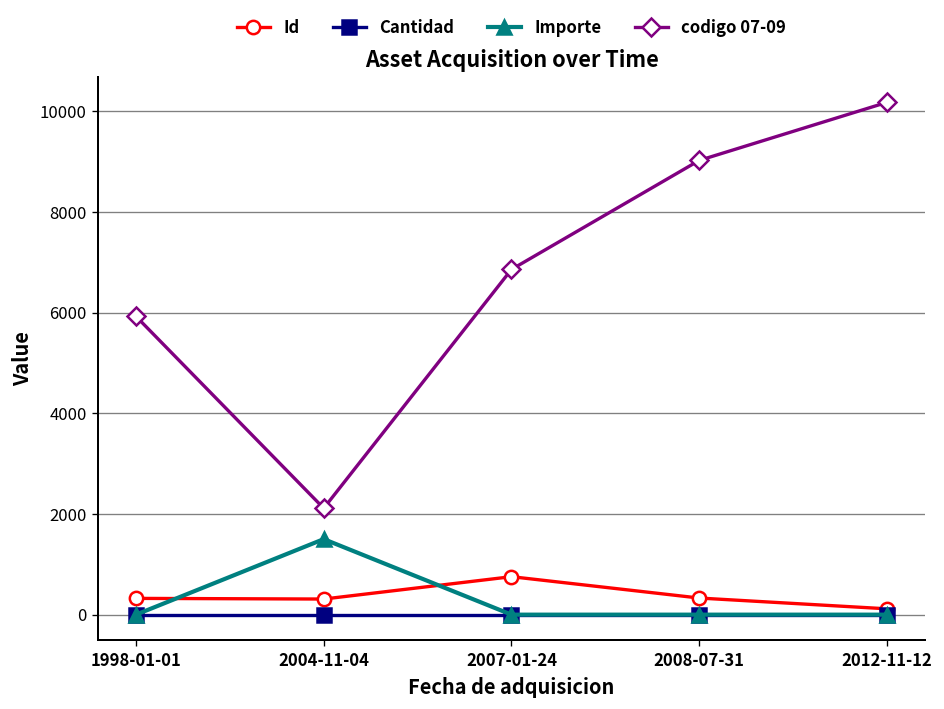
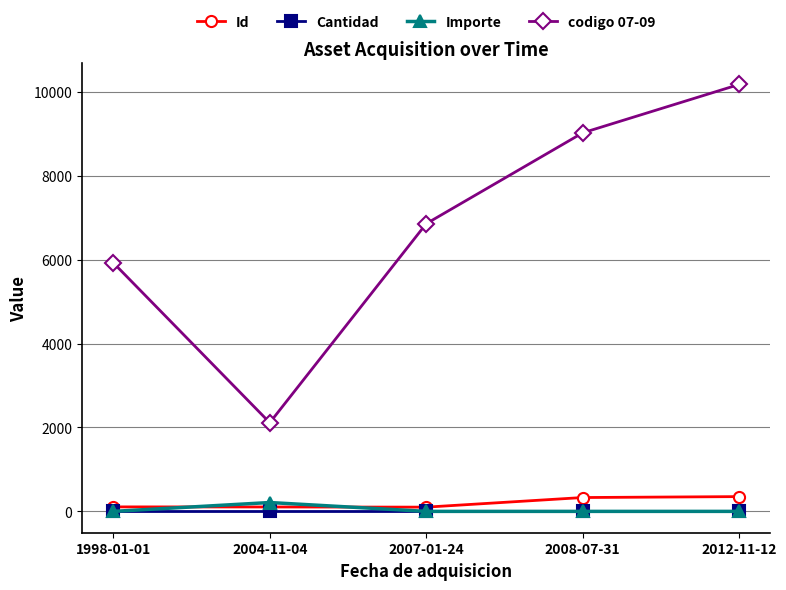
Id, 1998-01-01: 300 -> 100
Id, 2004-11-04: 300 -> 100
Importe, 2004-11-04: 1500 -> 200
Id, 2007-01-24: 800 -> 100
Id, 2012-11-12: 100 -> 400
